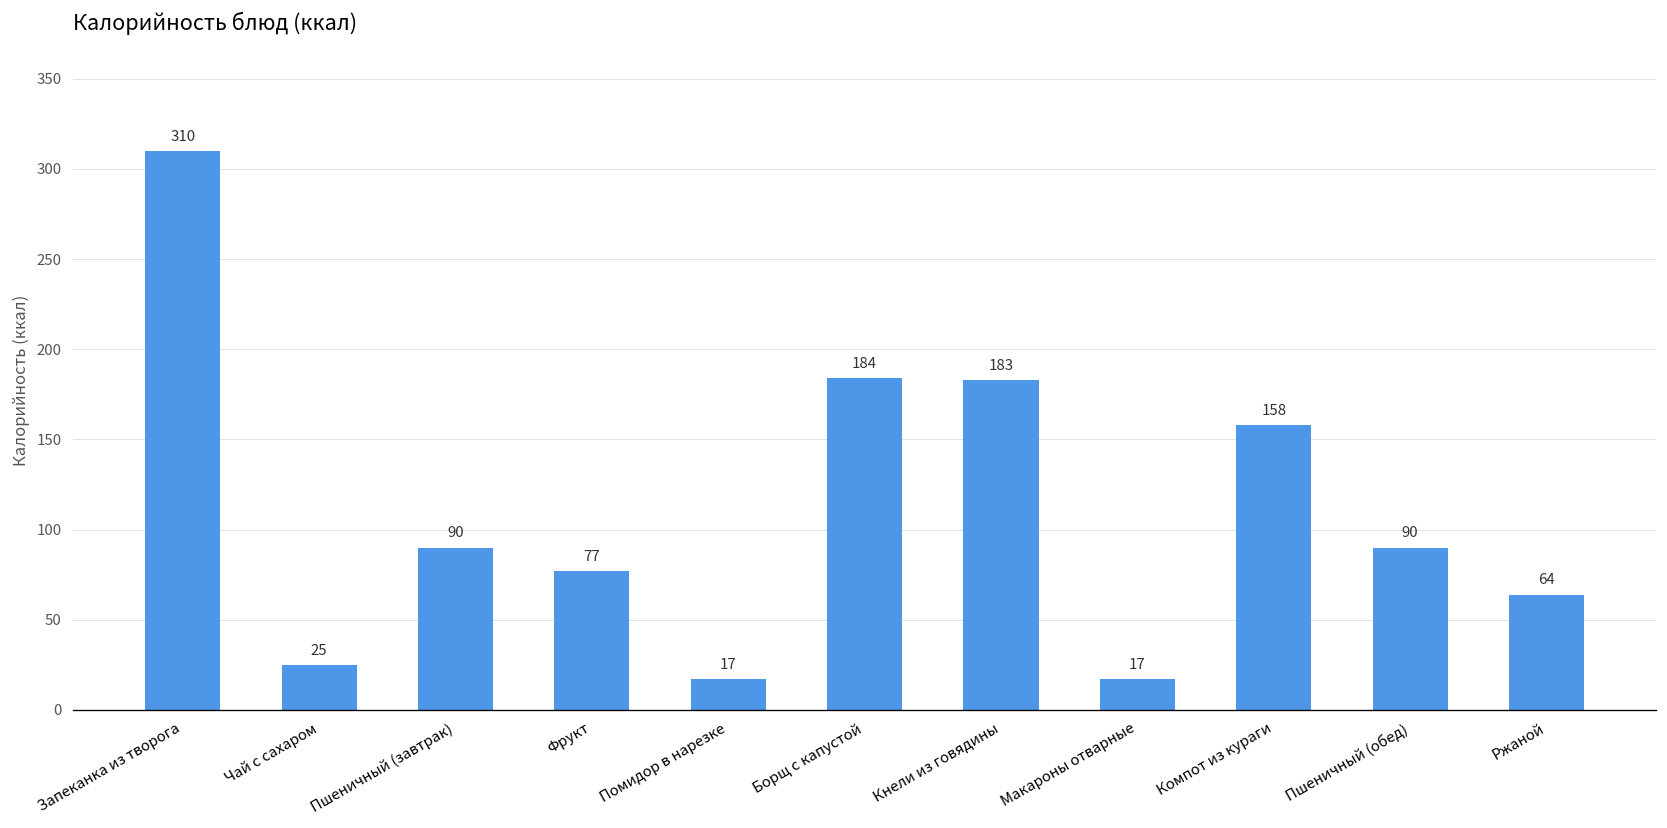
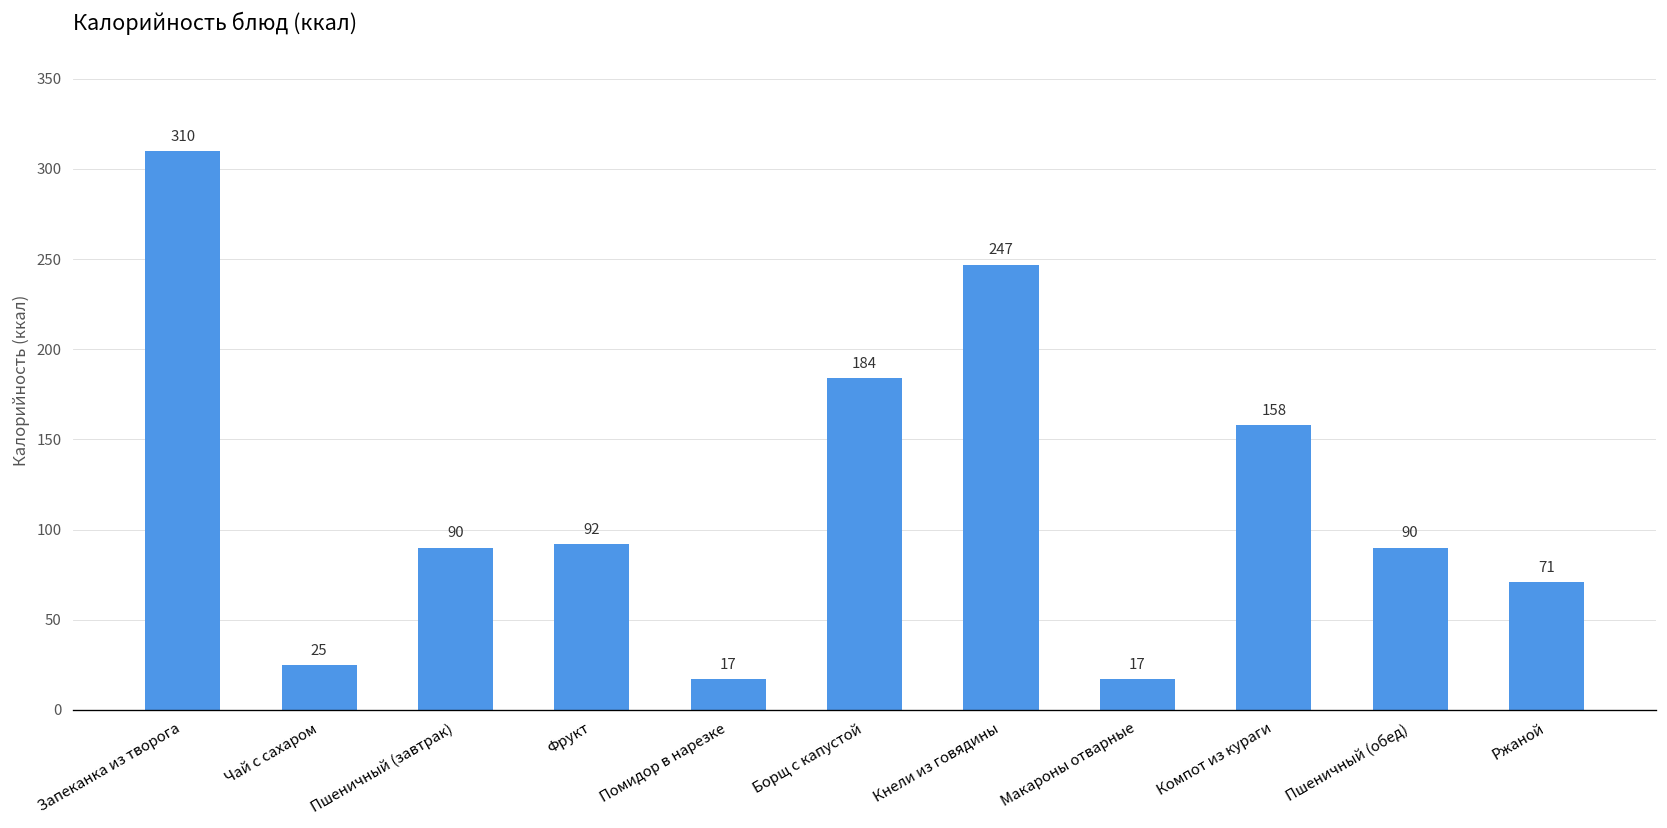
Фрукт: 77 -> 92
Кнели из говядины: 183 -> 247
Ржаной: 64 -> 71
